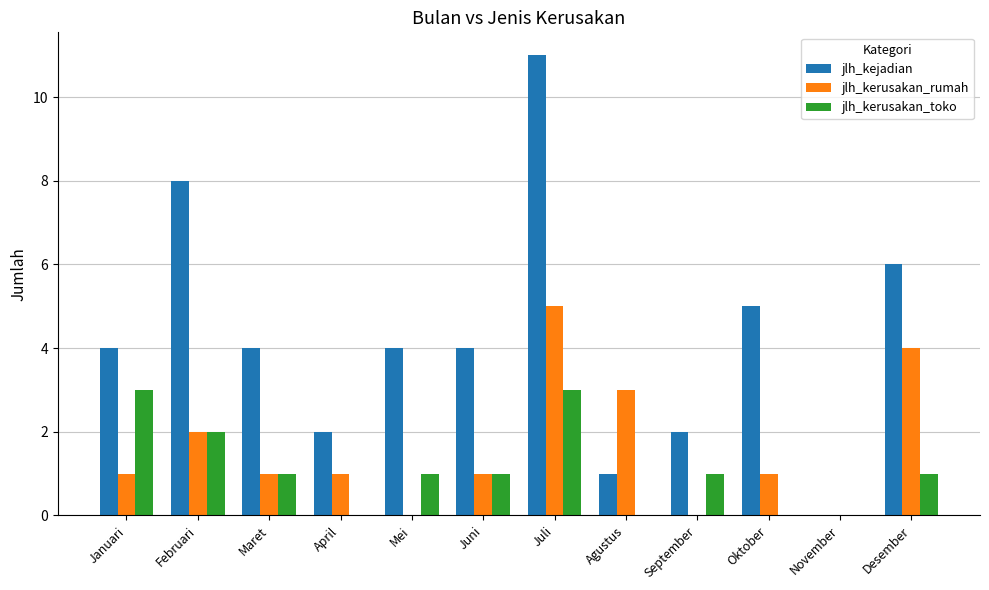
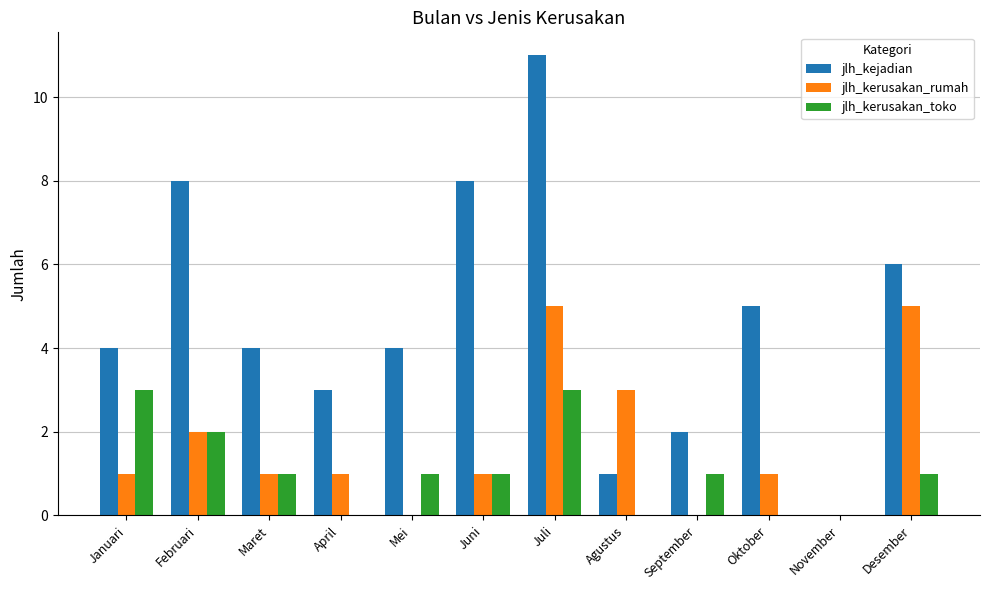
jlh_kejadian, April: 2 -> 3
jlh_kejadian, Juni: 4 -> 8
jlh_kerusakan_rumah, Desember: 4 -> 5
